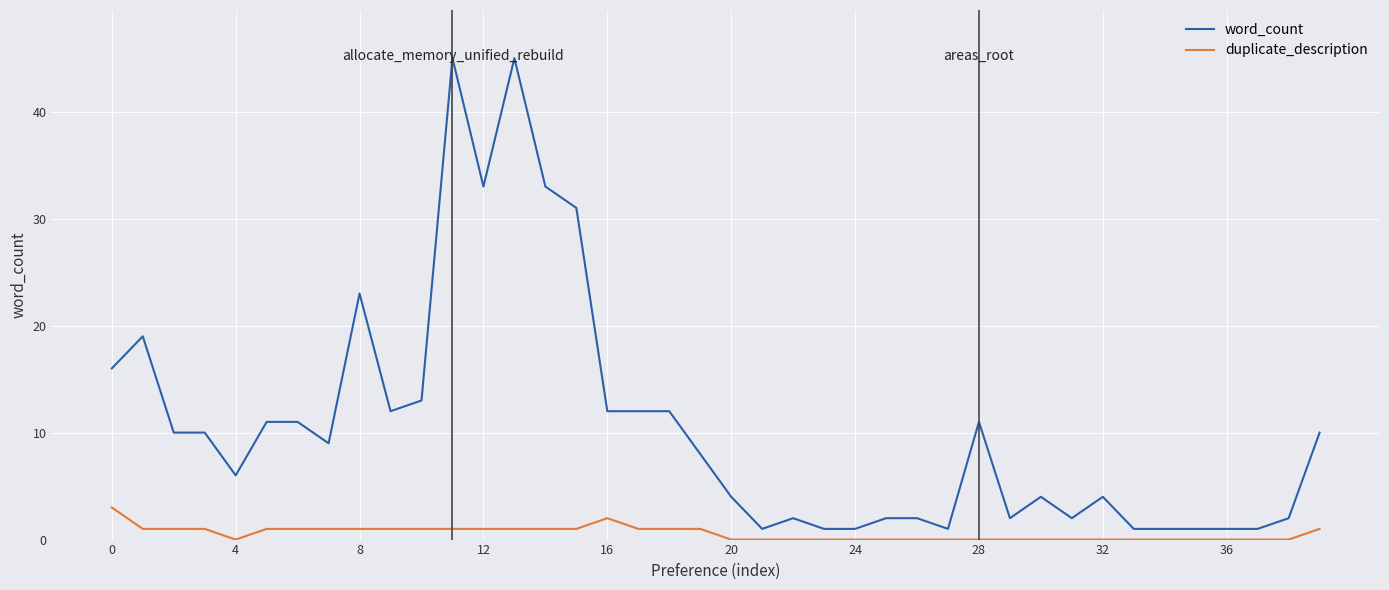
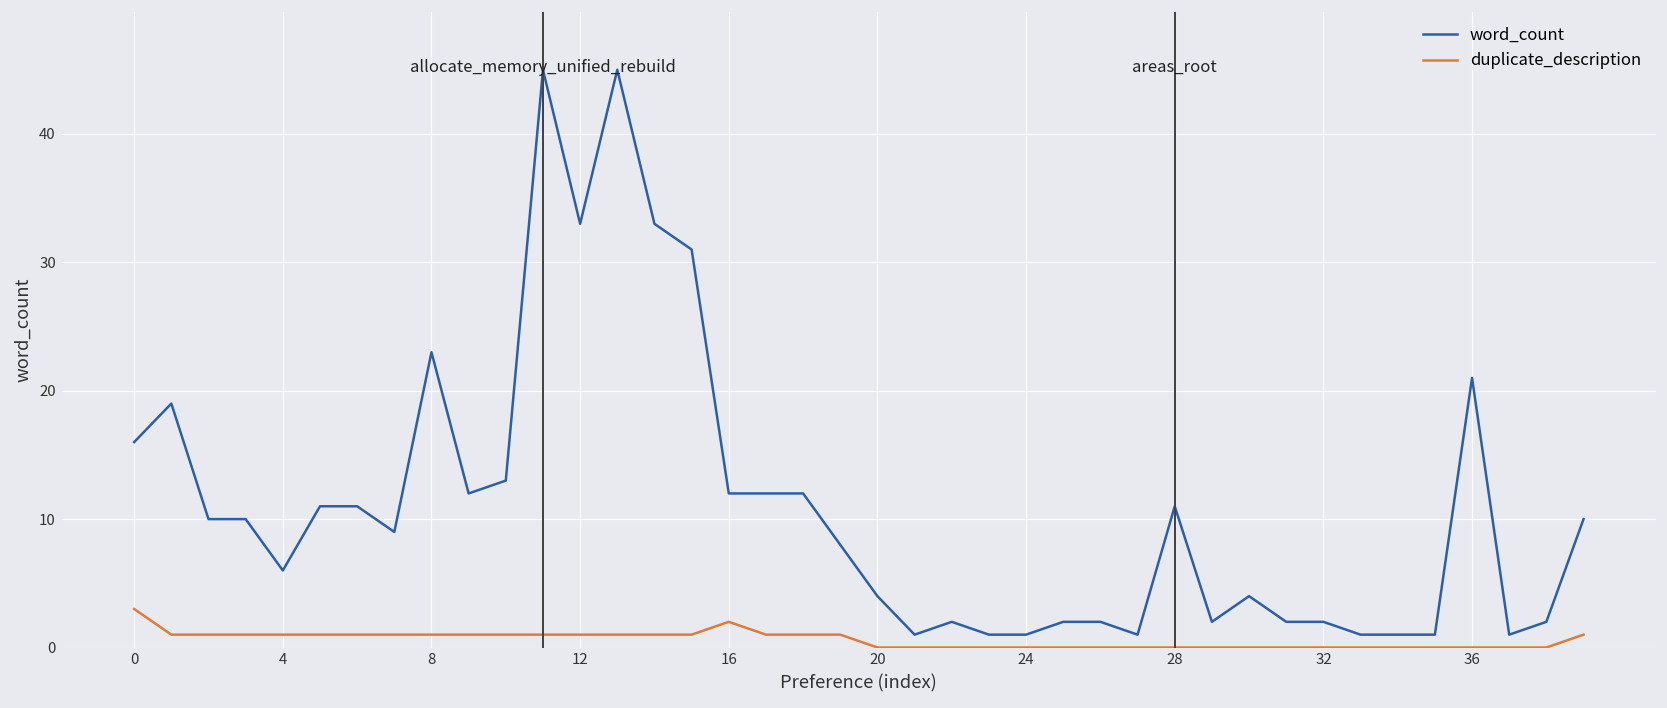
duplicate_description, 4: 0 -> 1
word_count, 32: 4 -> 2
word_count, 36: 1 -> 21
